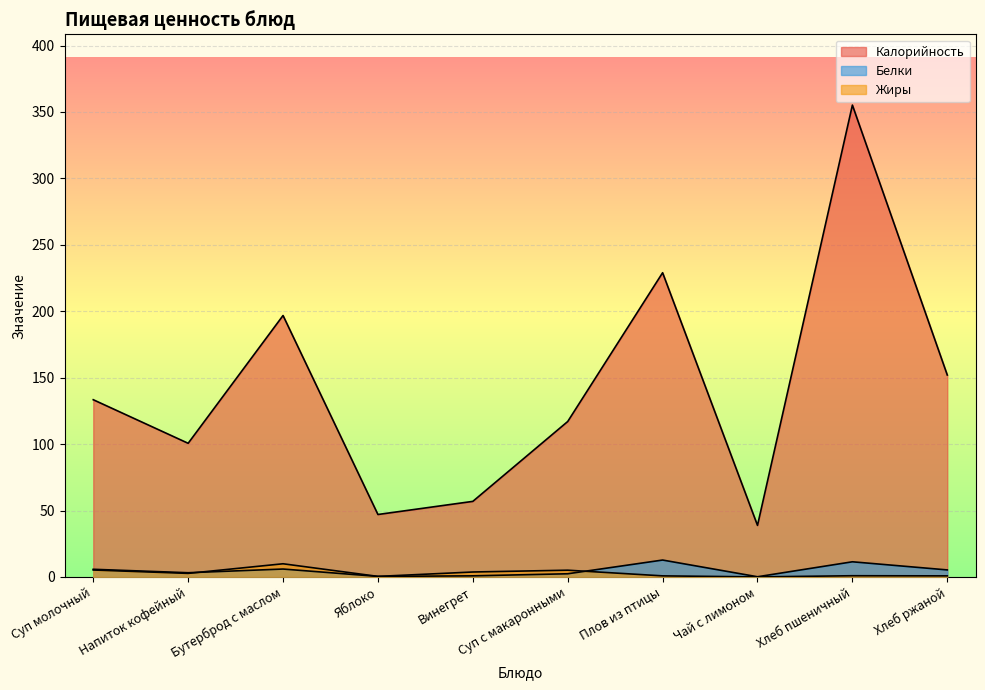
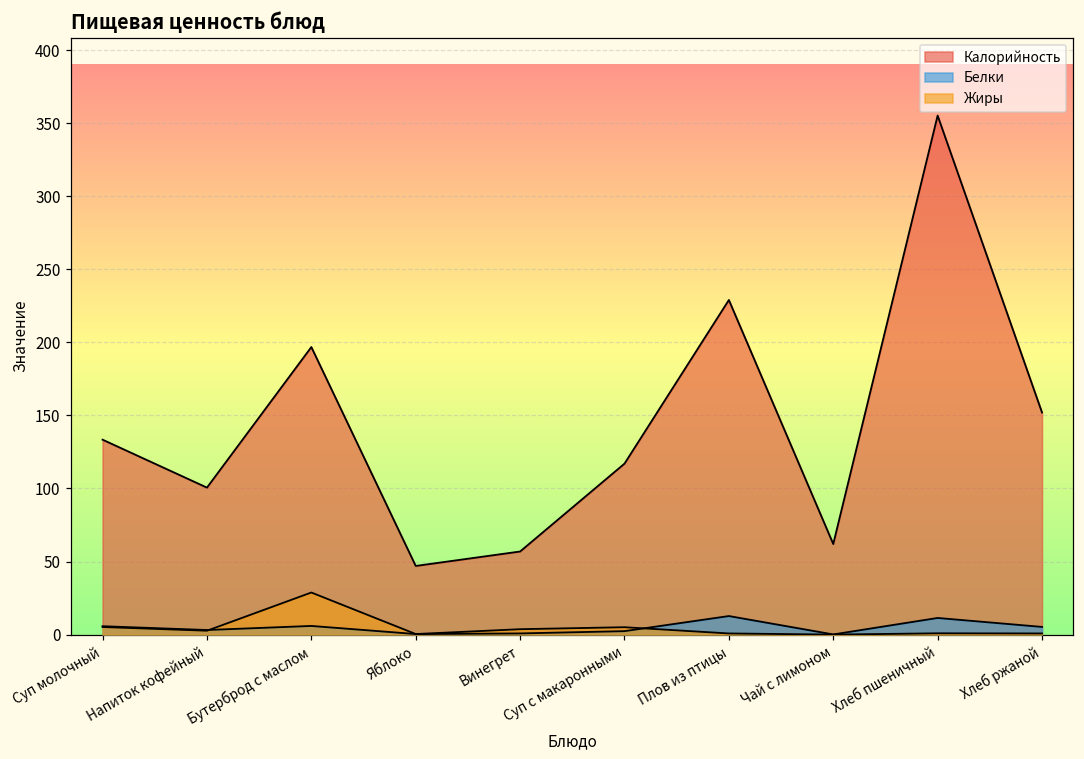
Жиры, Бутерброд с маслом: 10 -> 29
Калорийность, Чай с лимоном: 39 -> 62
